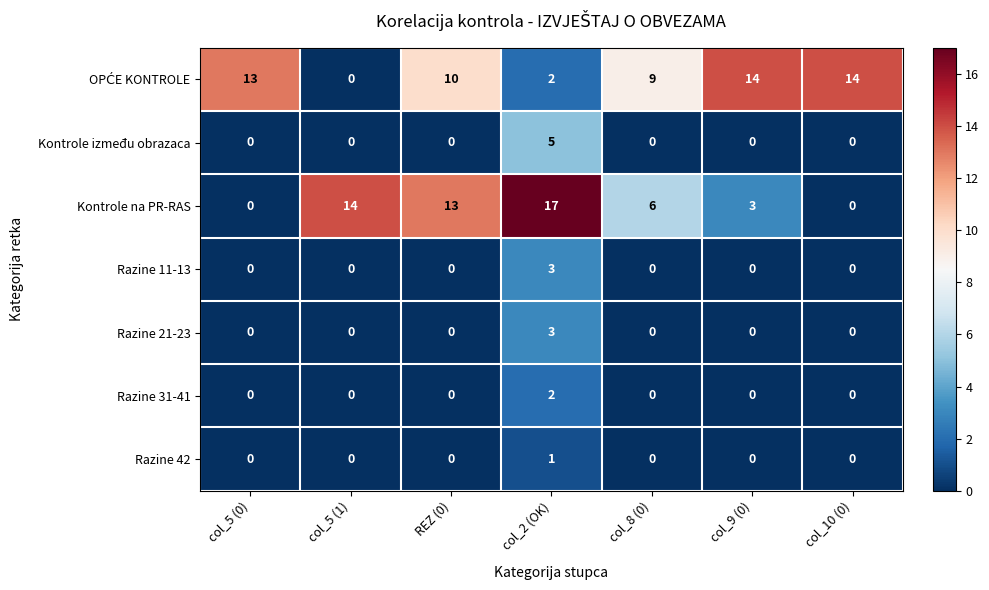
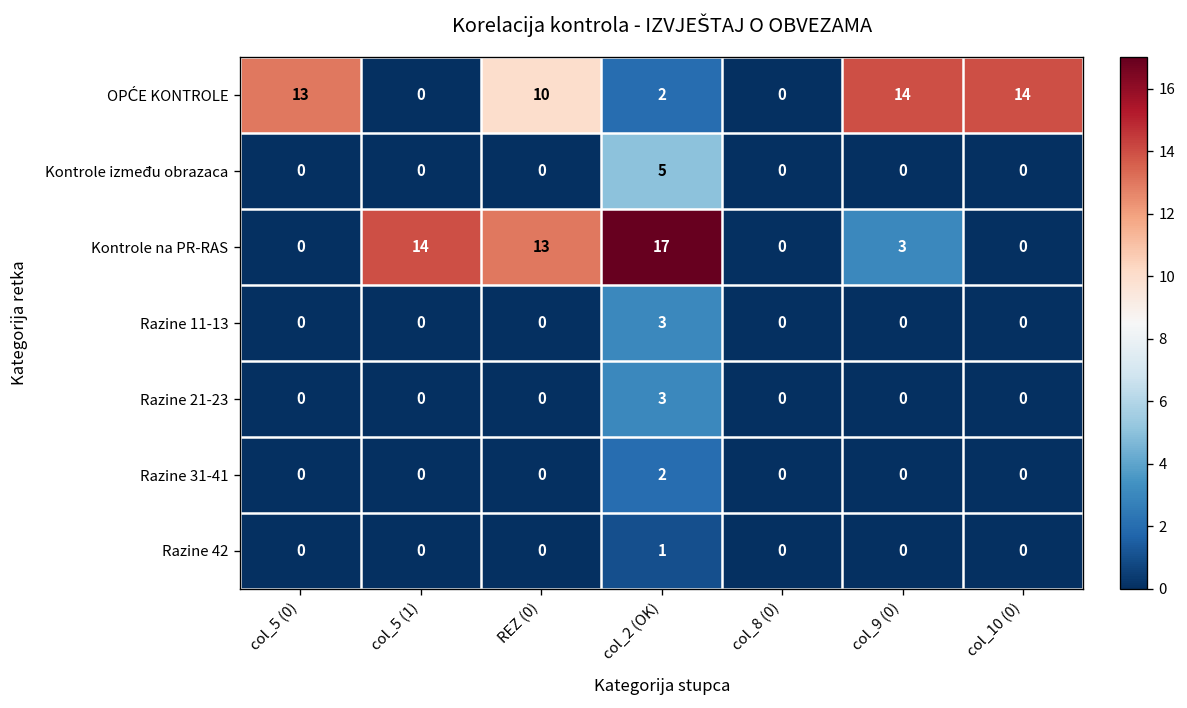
OPĆE KONTROLE, col_8 (0): 9 -> 0
Kontrole na PR-RAS, col_8 (0): 6 -> 0
